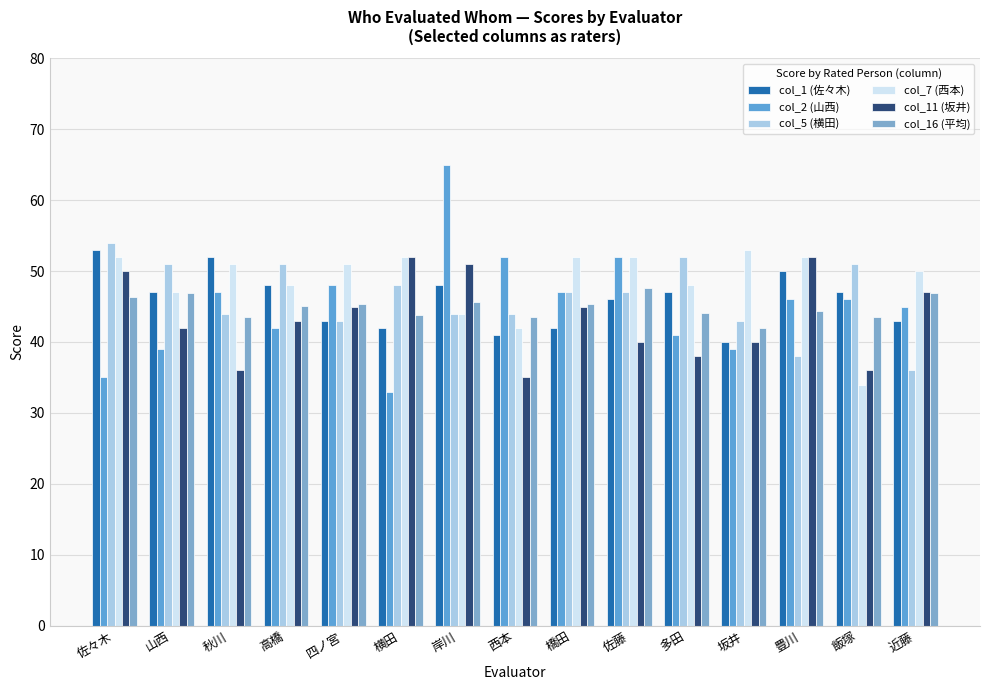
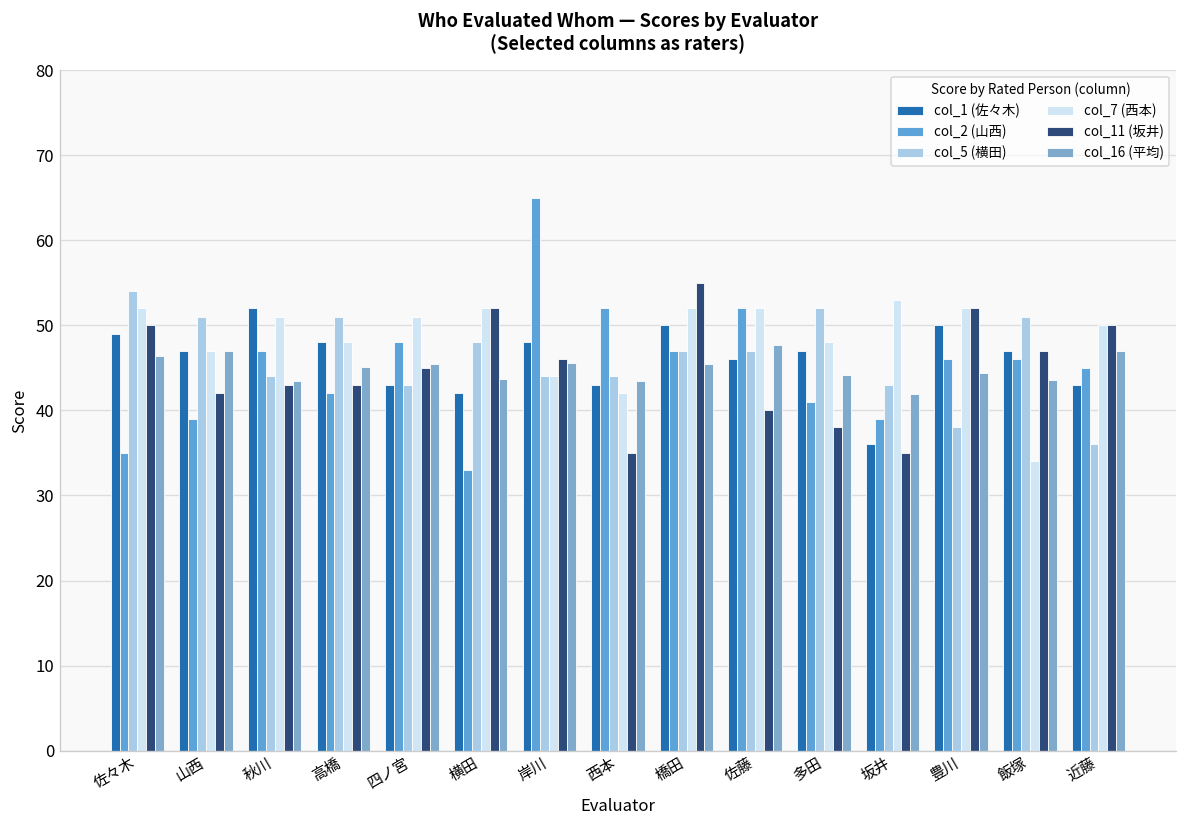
col_1 (佐々木), 佐々木: 53 -> 49
col_11 (坂井), 秋川: 36 -> 43
col_11 (坂井), 岸川: 51 -> 46
col_1 (佐々木), 西本: 41 -> 43
col_1 (佐々木), 橋田: 42 -> 50
col_11 (坂井), 橋田: 45 -> 55
col_1 (佐々木), 坂井: 40 -> 36
col_11 (坂井), 坂井: 40 -> 35
col_11 (坂井), 飯塚: 36 -> 47
col_11 (坂井), 近藤: 47 -> 50
